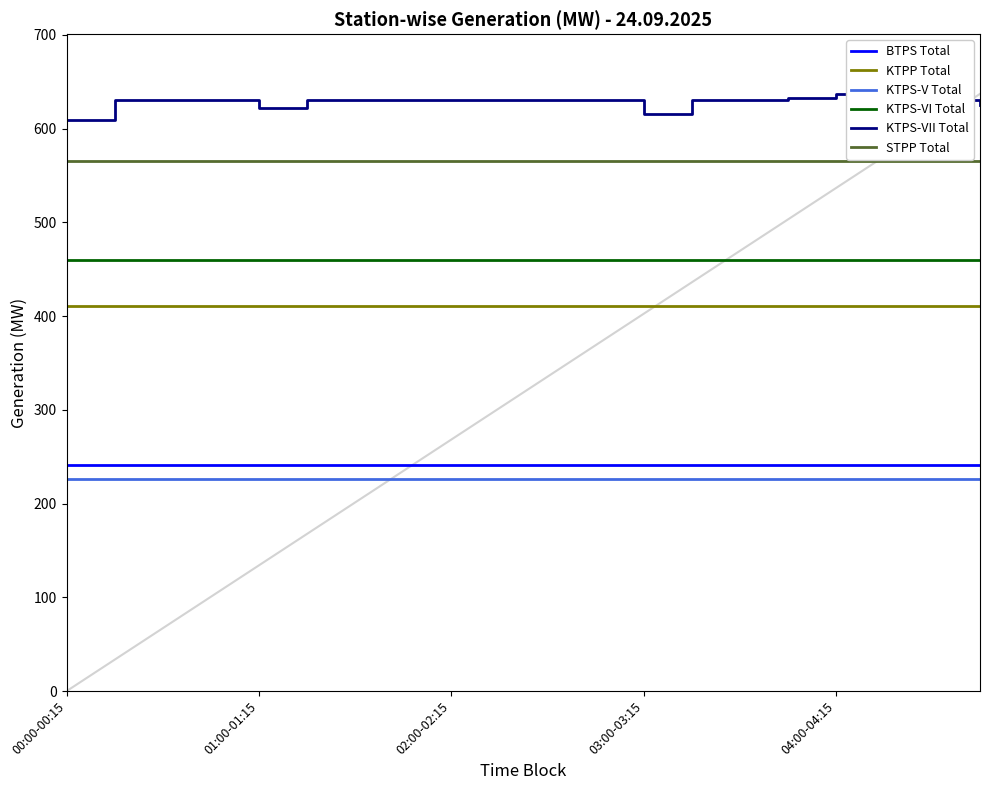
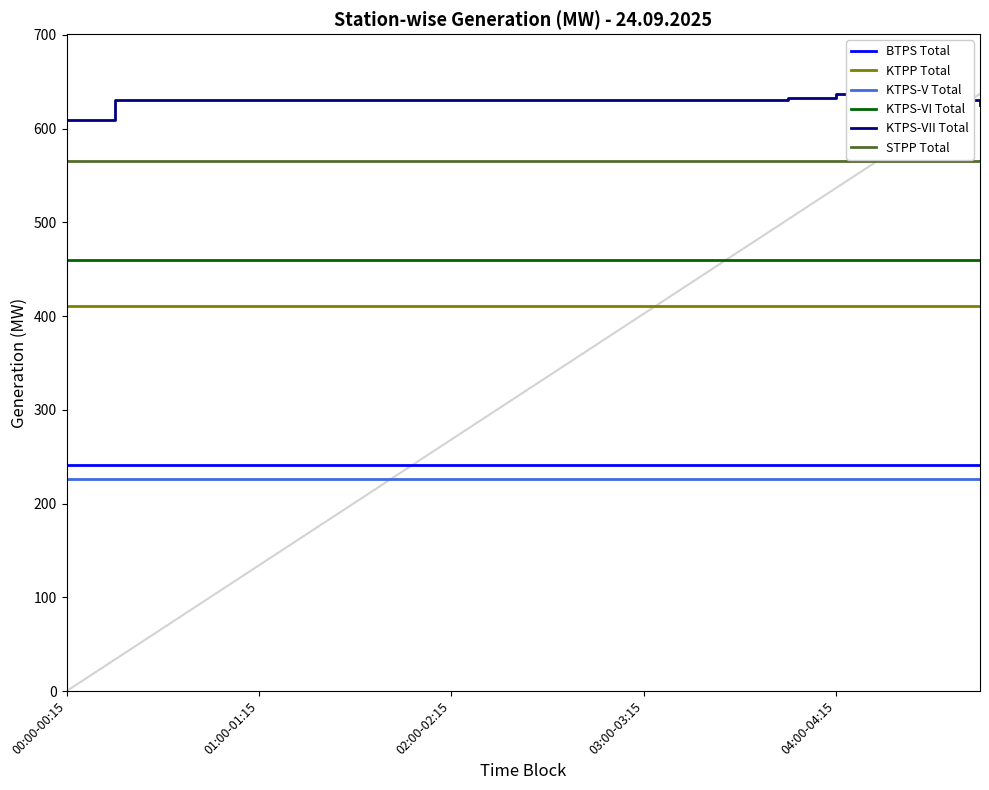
KTPS-VII Total, 01:00-01:15: 620 -> 630
KTPS-VII Total, 03:00-03:15: 620 -> 630
